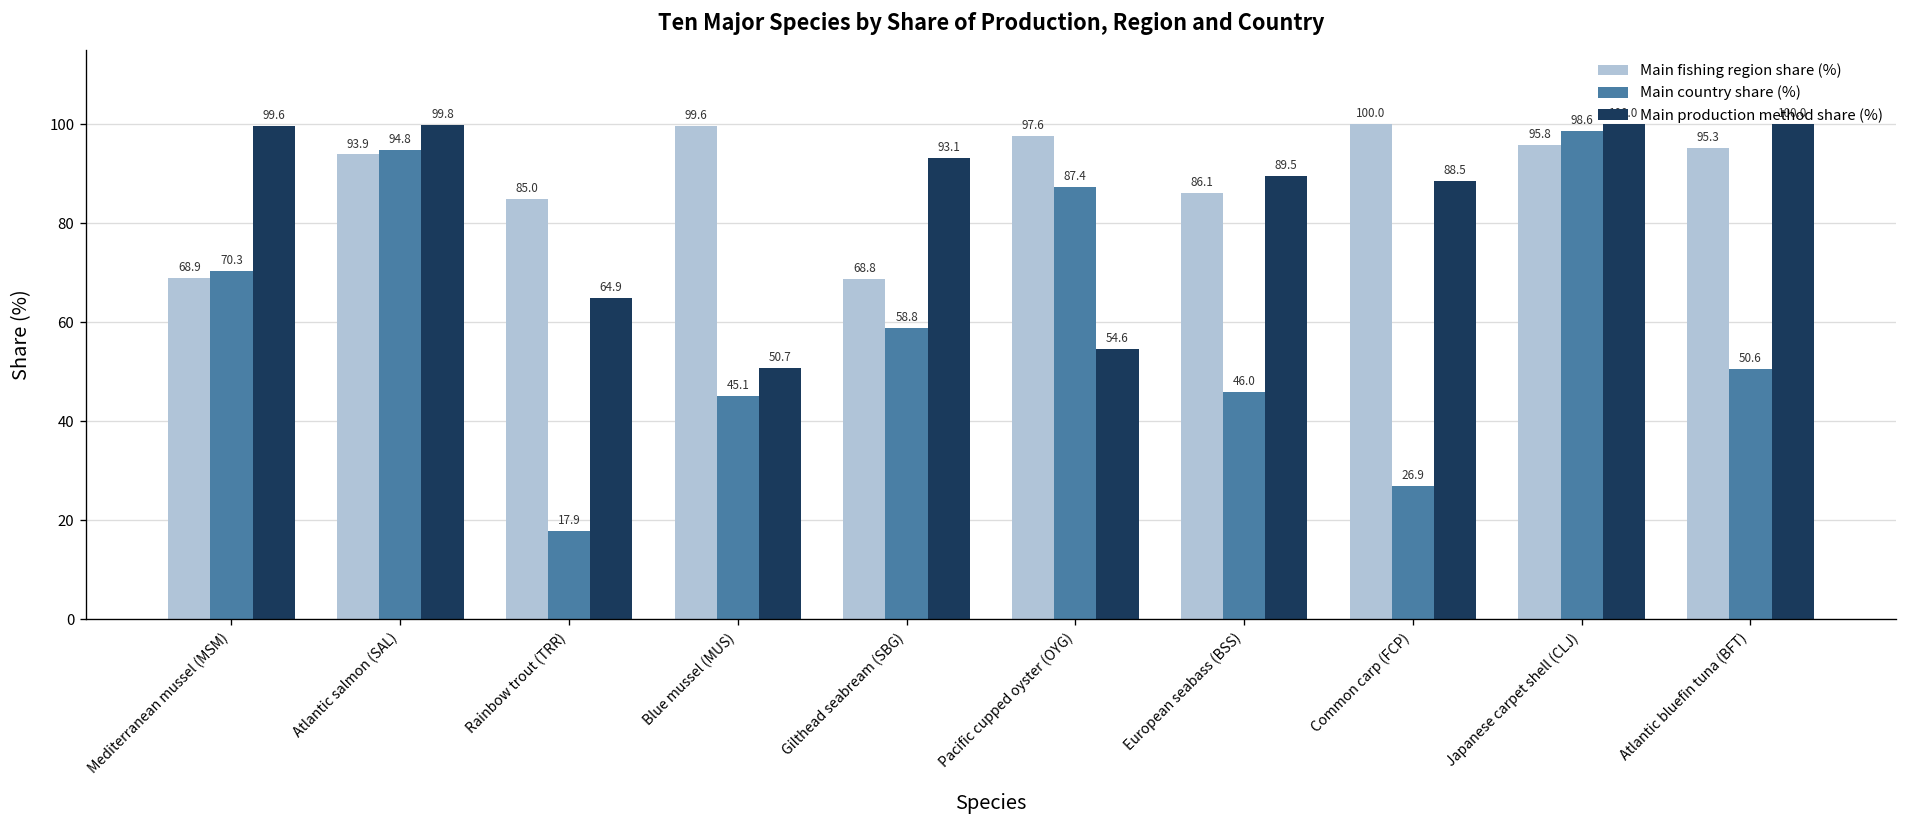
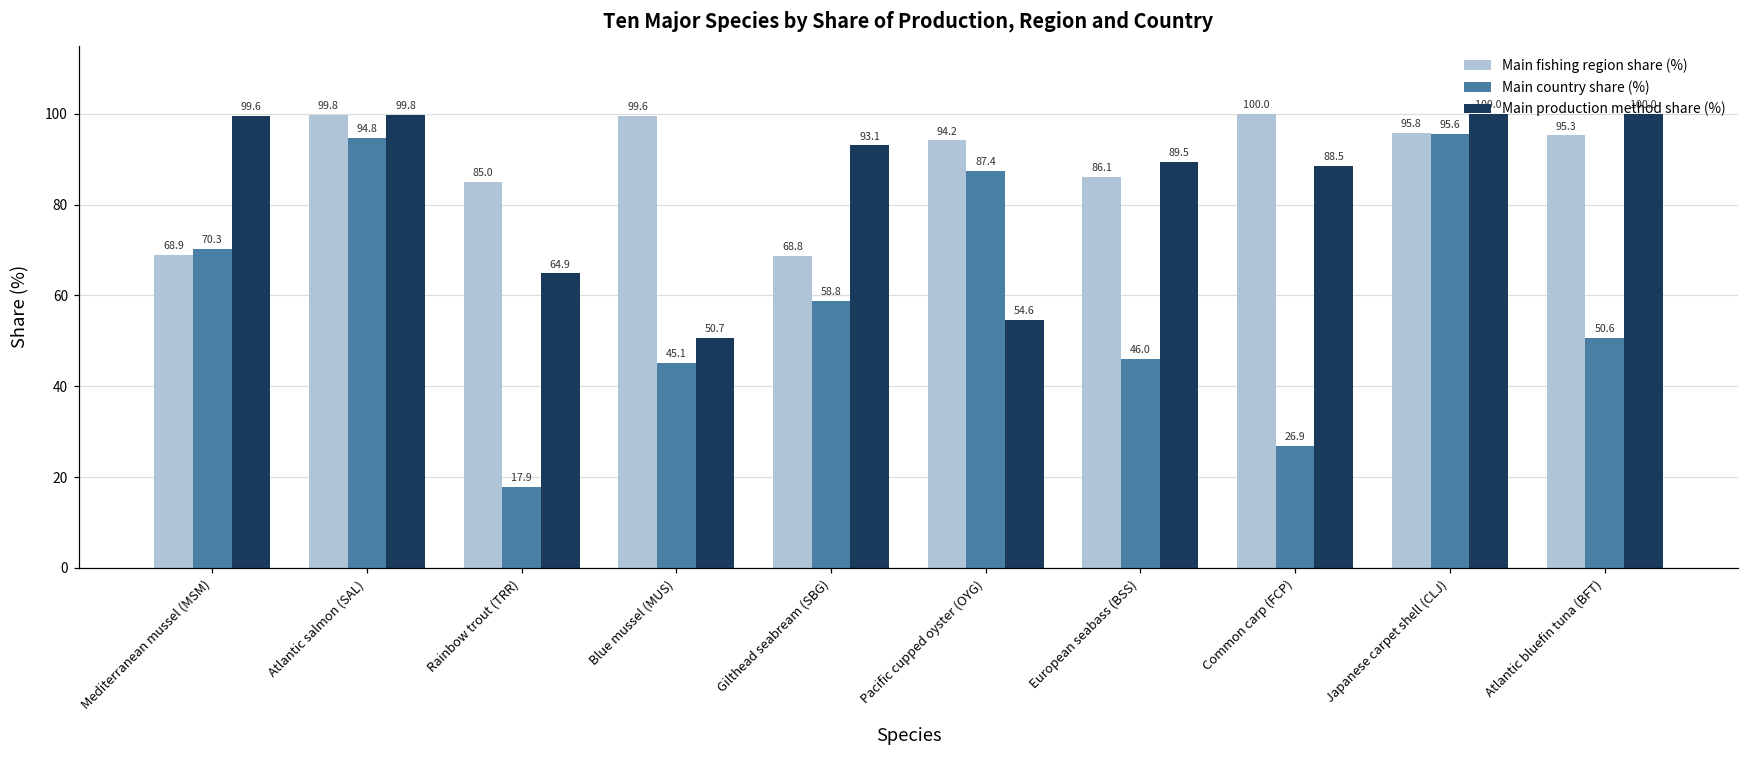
Main fishing region share (%), Atlantic salmon (SAL): 93.9 -> 99.8
Main fishing region share (%), Pacific cupped oyster (OYG): 97.6 -> 94.2
Main country share (%), Japanese carpet shell (CLJ): 98.6 -> 95.6
